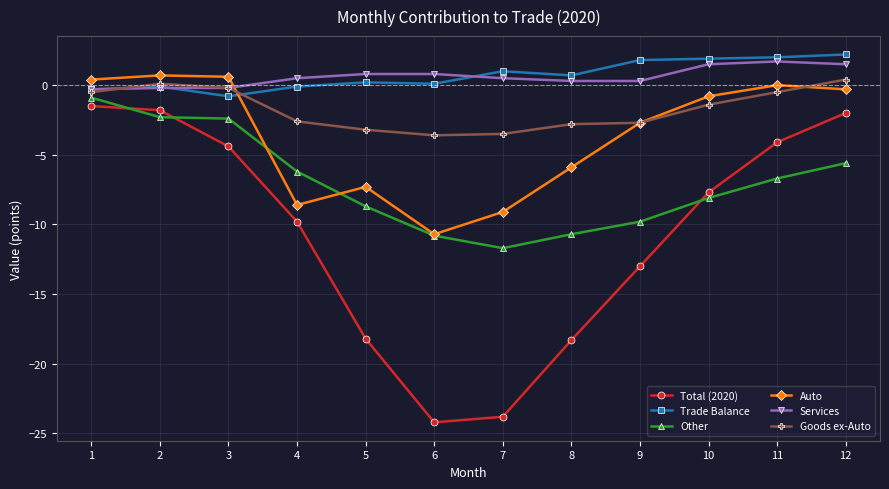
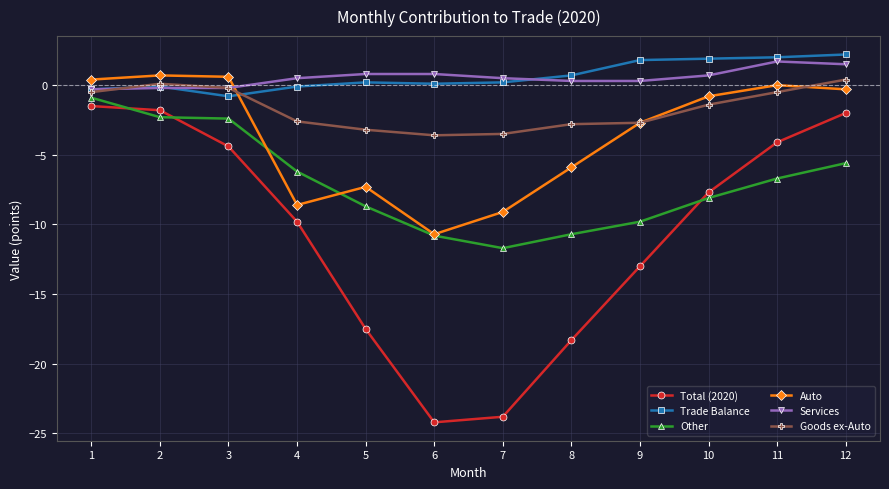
Total (2020), 5: -18.2 -> -17.5
Trade Balance, 7: 1.0 -> 0.2
Services, 10: 1.5 -> 0.7
